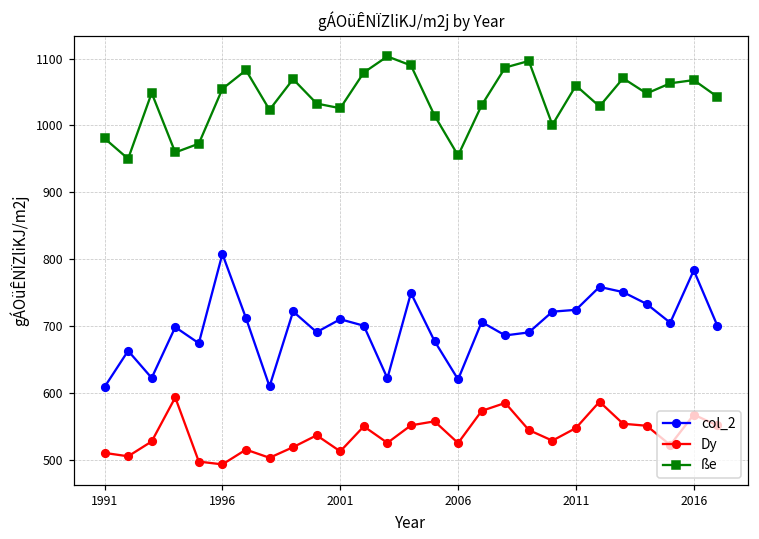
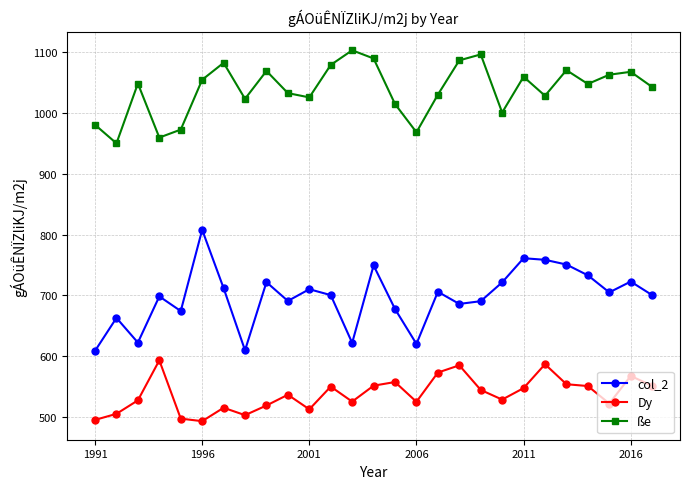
Dy, 1991: 510 -> 500
ße, 2006: 960 -> 970
col_2, 2011: 720 -> 760
col_2, 2016: 780 -> 720
